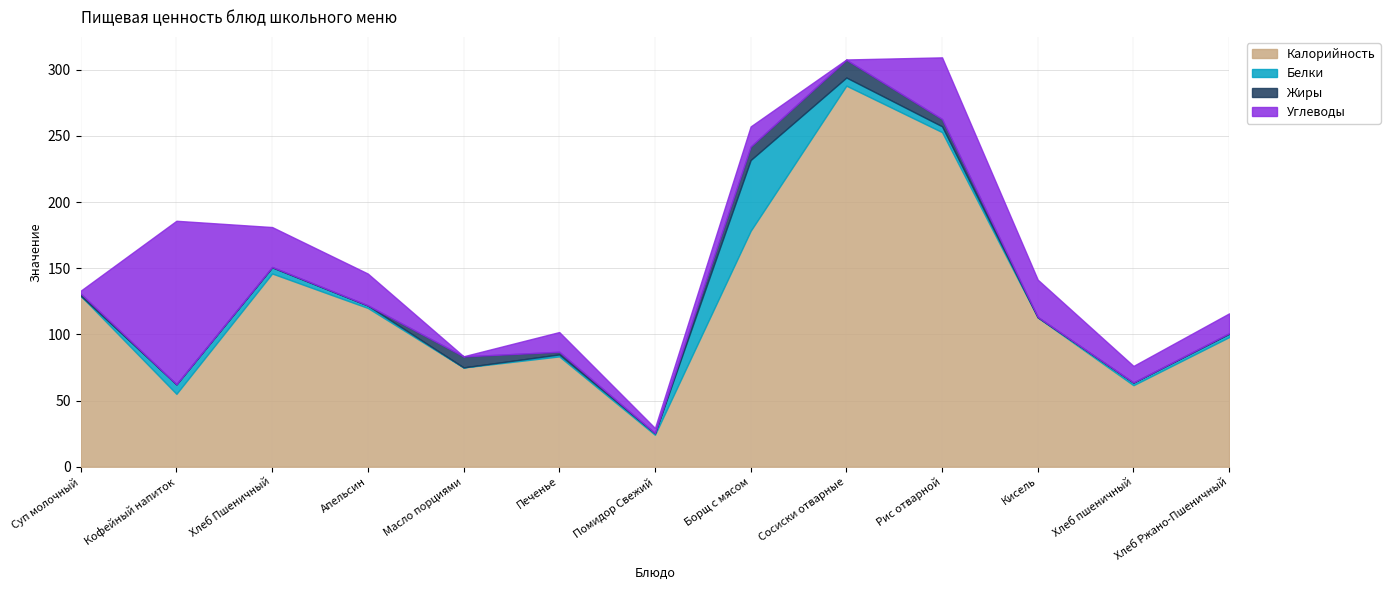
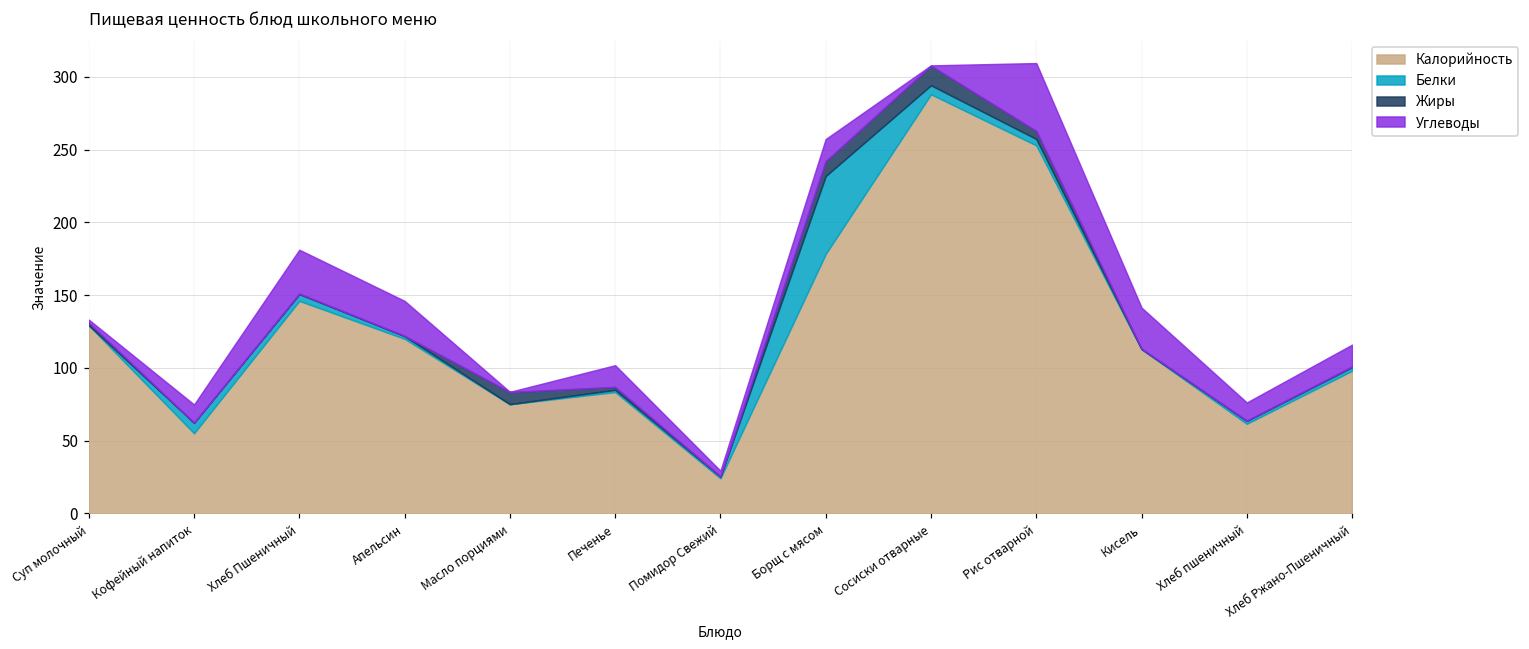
Углеводы, Кофейный напиток: 124 -> 13
